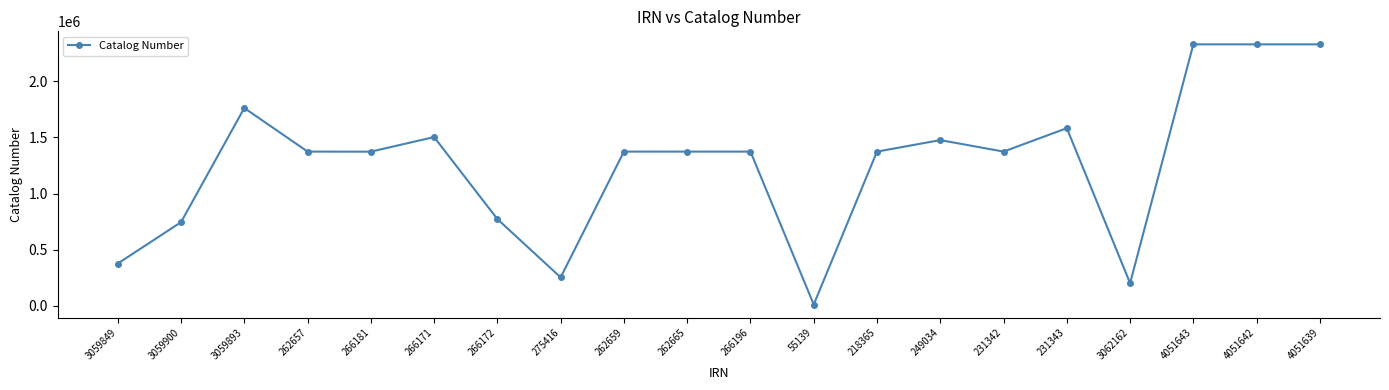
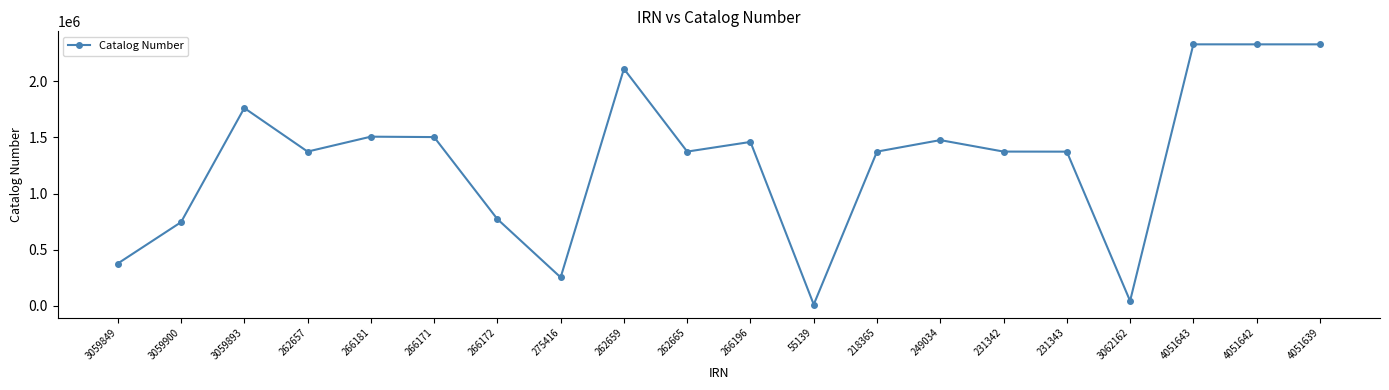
266181: 1370000 -> 1510000
262659: 1370000 -> 2110000
266196: 1370000 -> 1460000
231343: 1580000 -> 1370000
3062162: 200000 -> 40000
